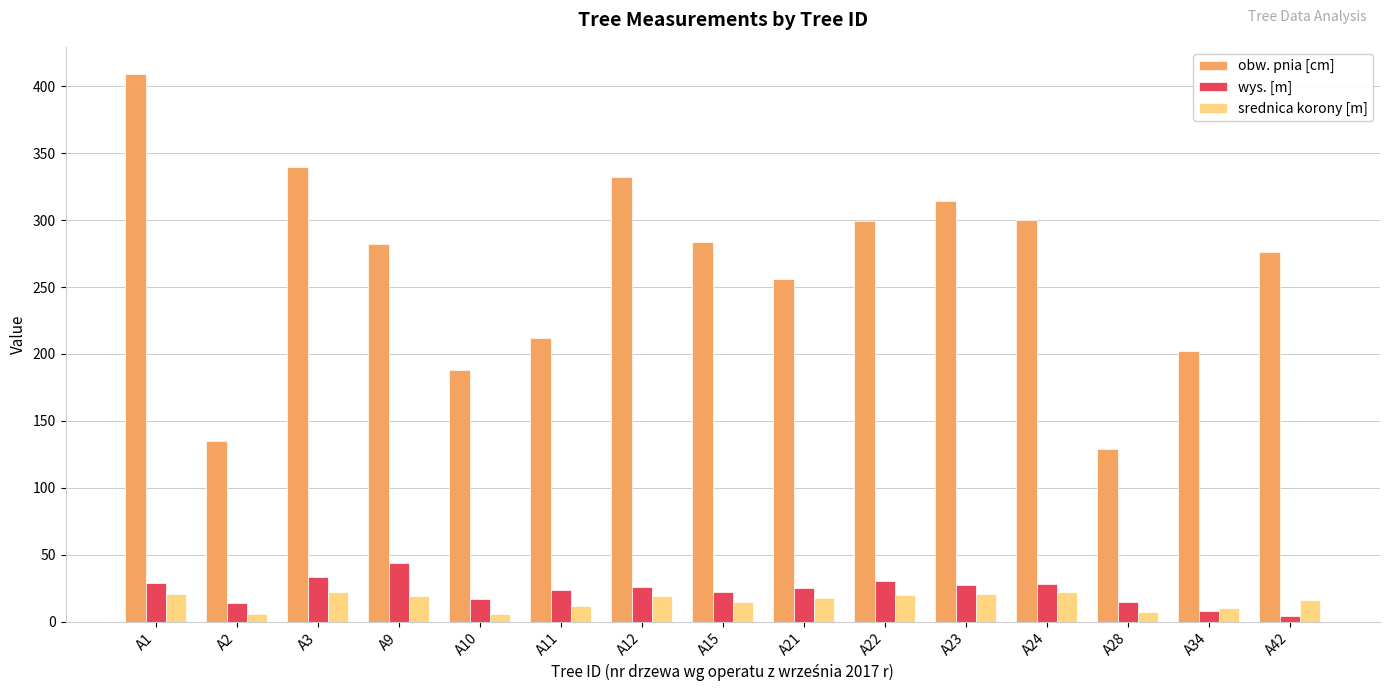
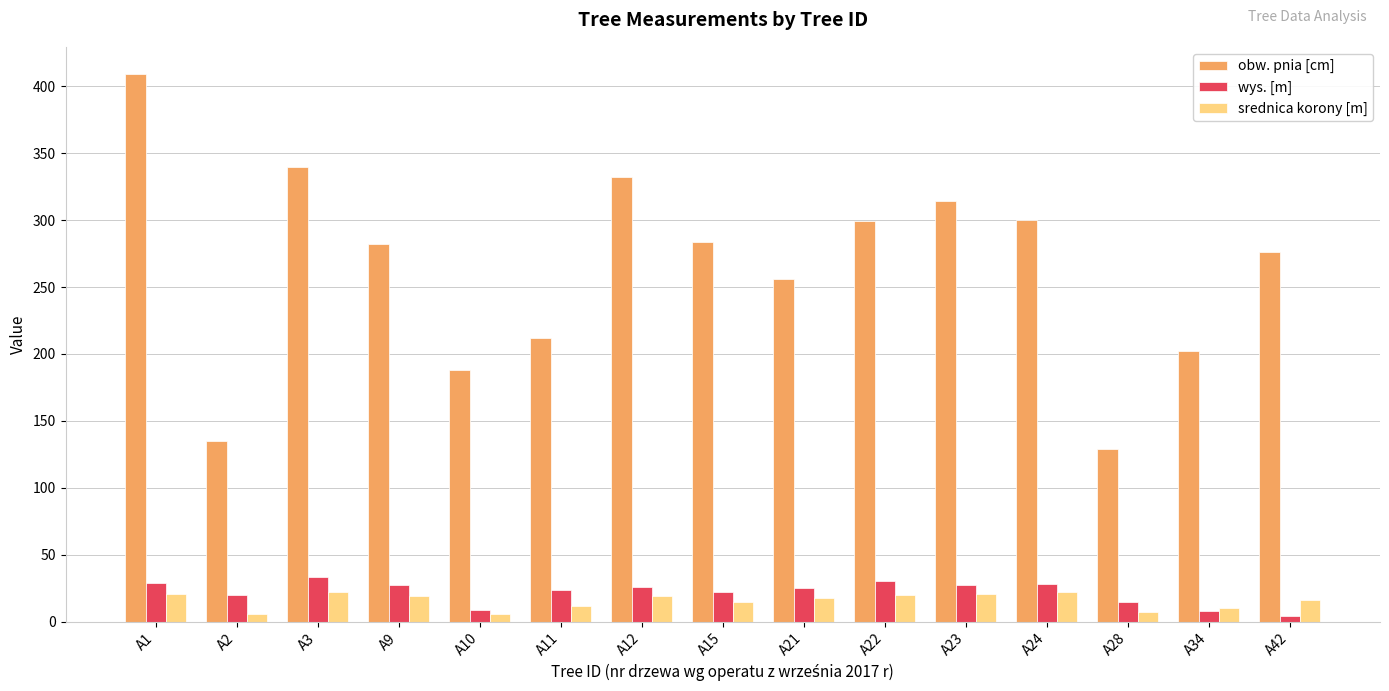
wys. [m], A2: 14 -> 20
wys. [m], A9: 44 -> 27
wys. [m], A10: 17 -> 9
